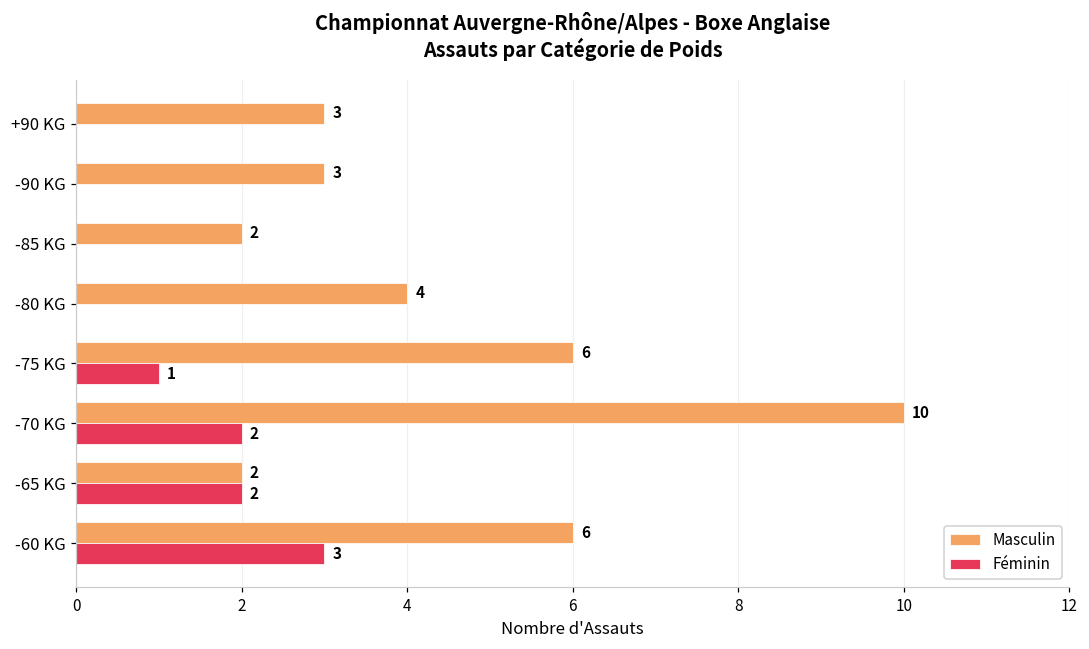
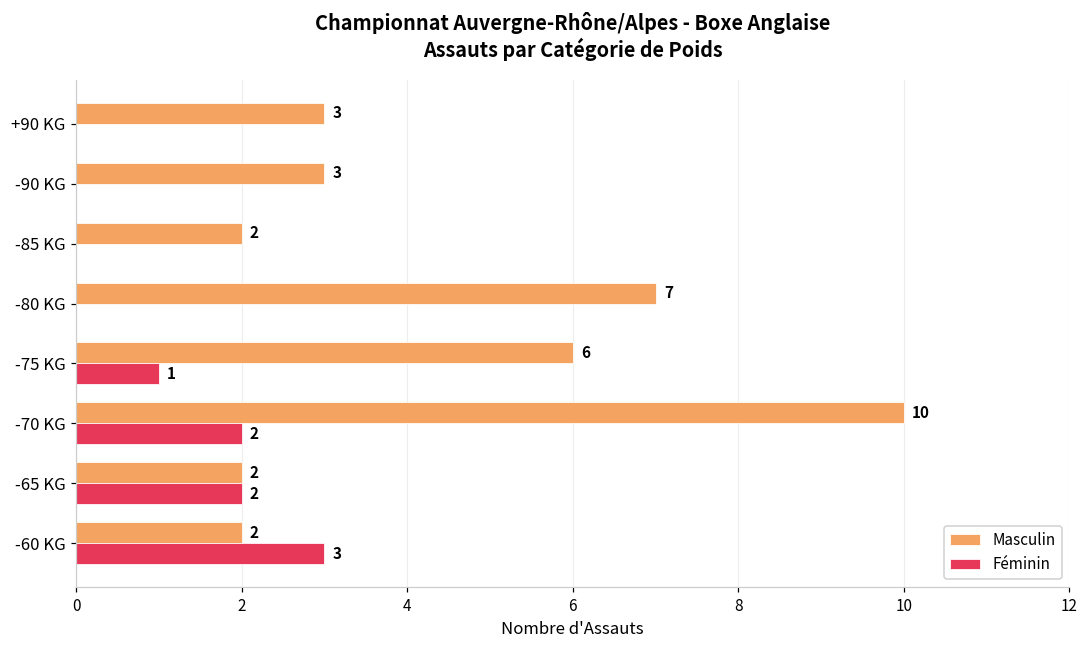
Masculin, -80 KG: 4 -> 7
Masculin, -60 KG: 6 -> 2
